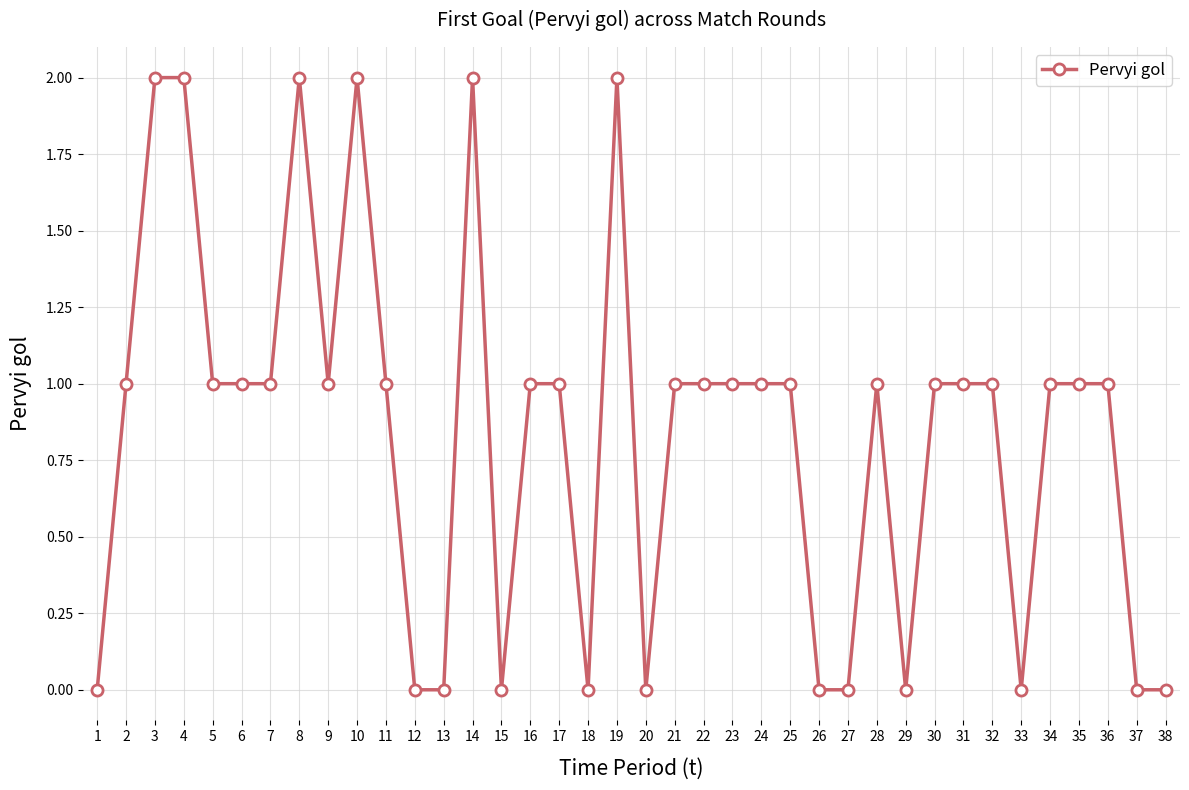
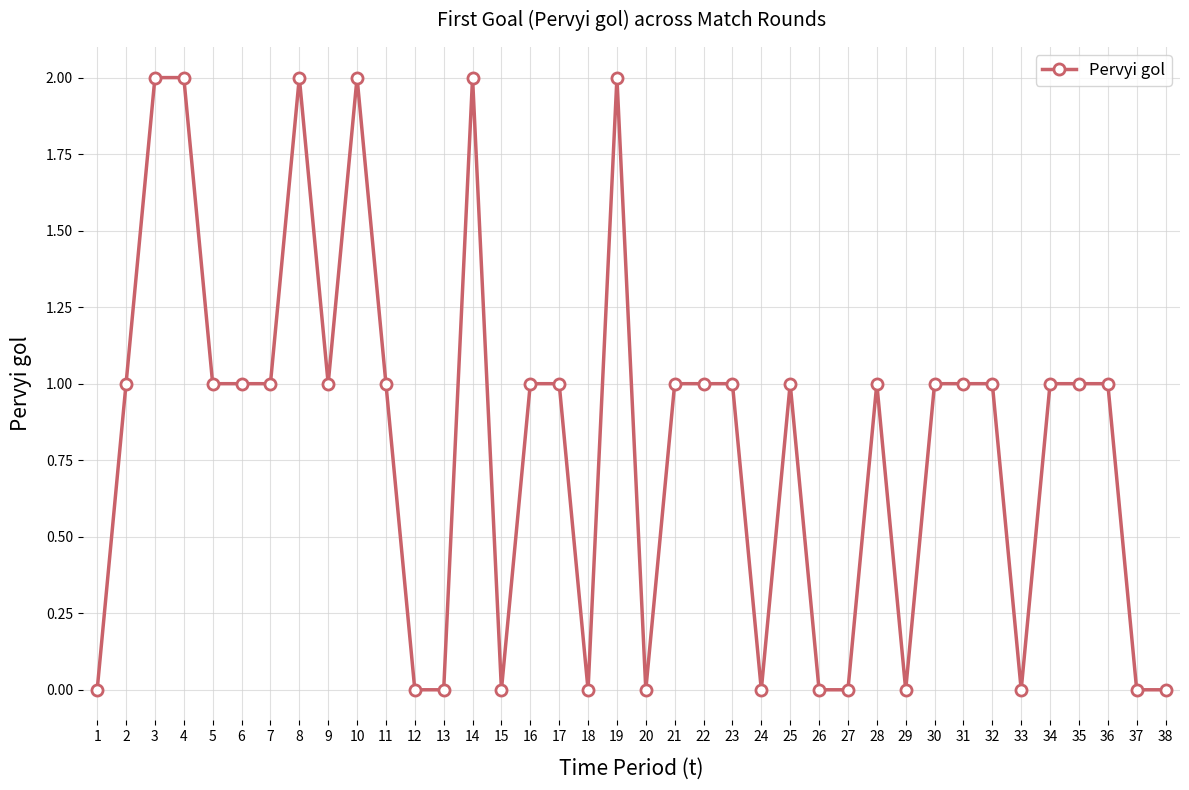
24: 1 -> 0
